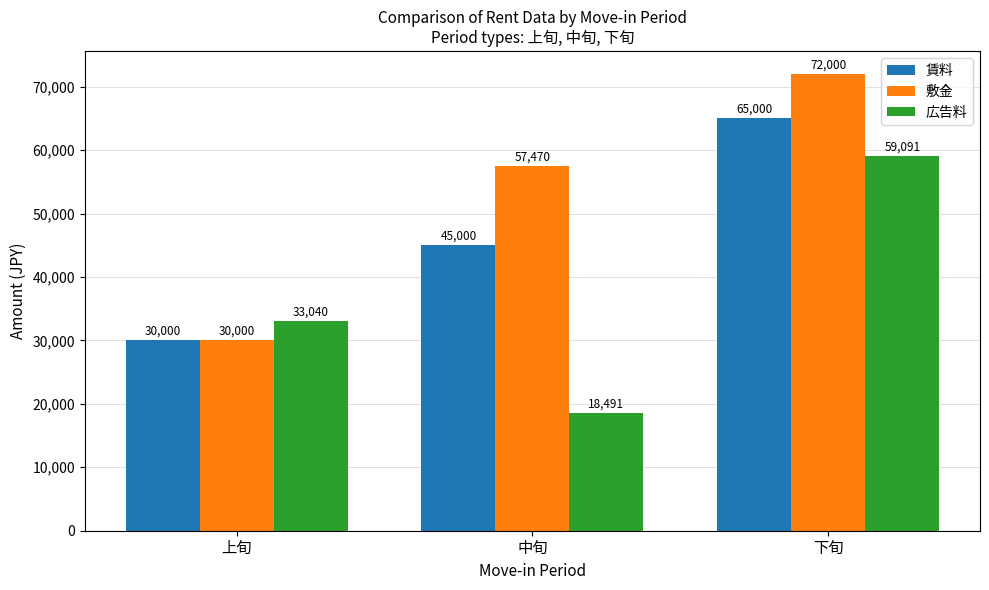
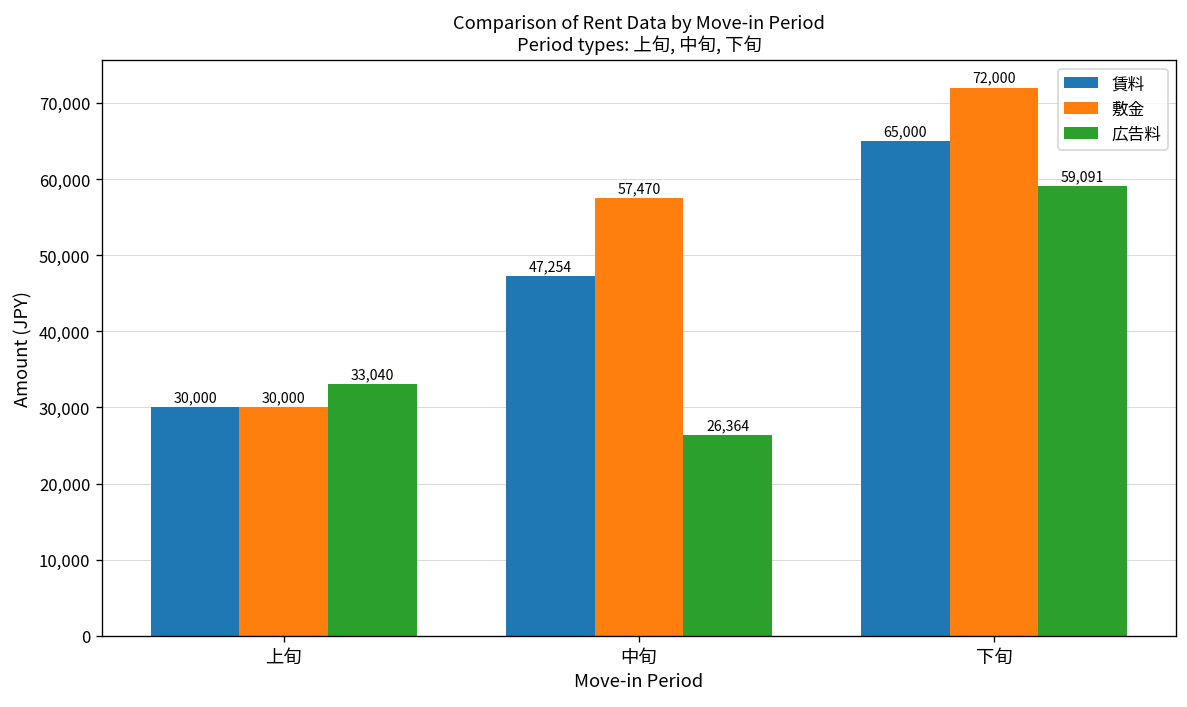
賃料, 中旬: 45,000 -> 47,254
広告料, 中旬: 18,491 -> 26,364
